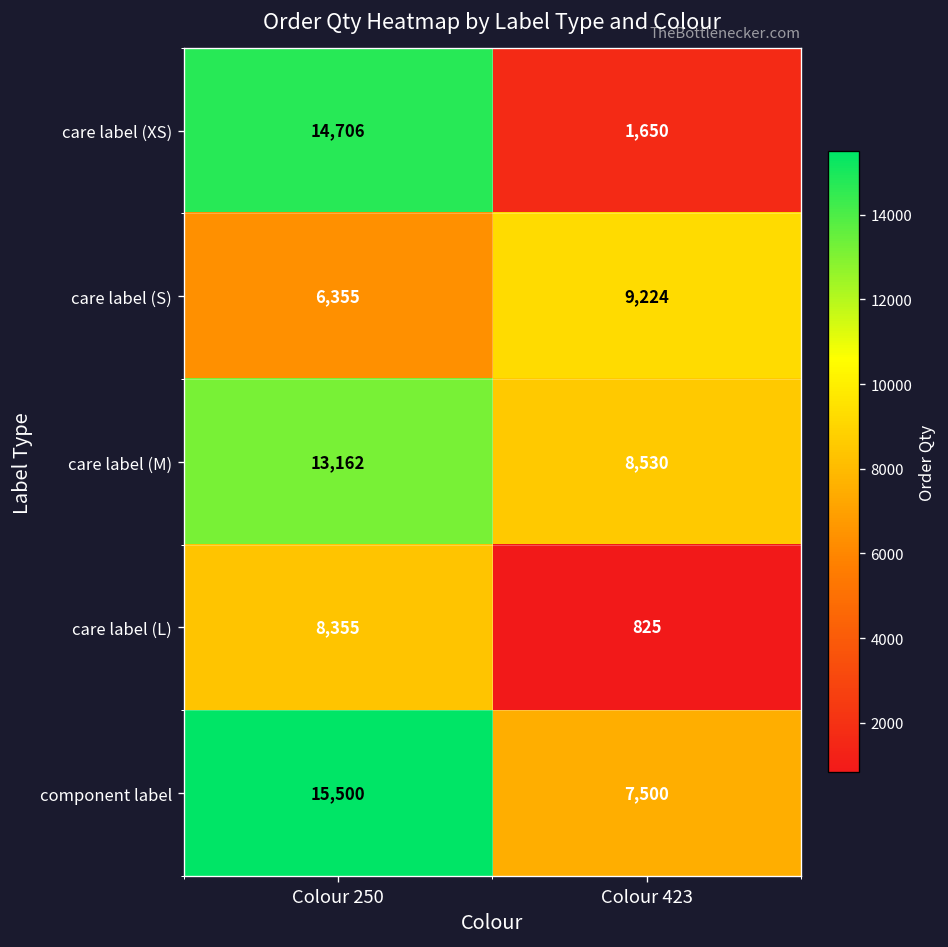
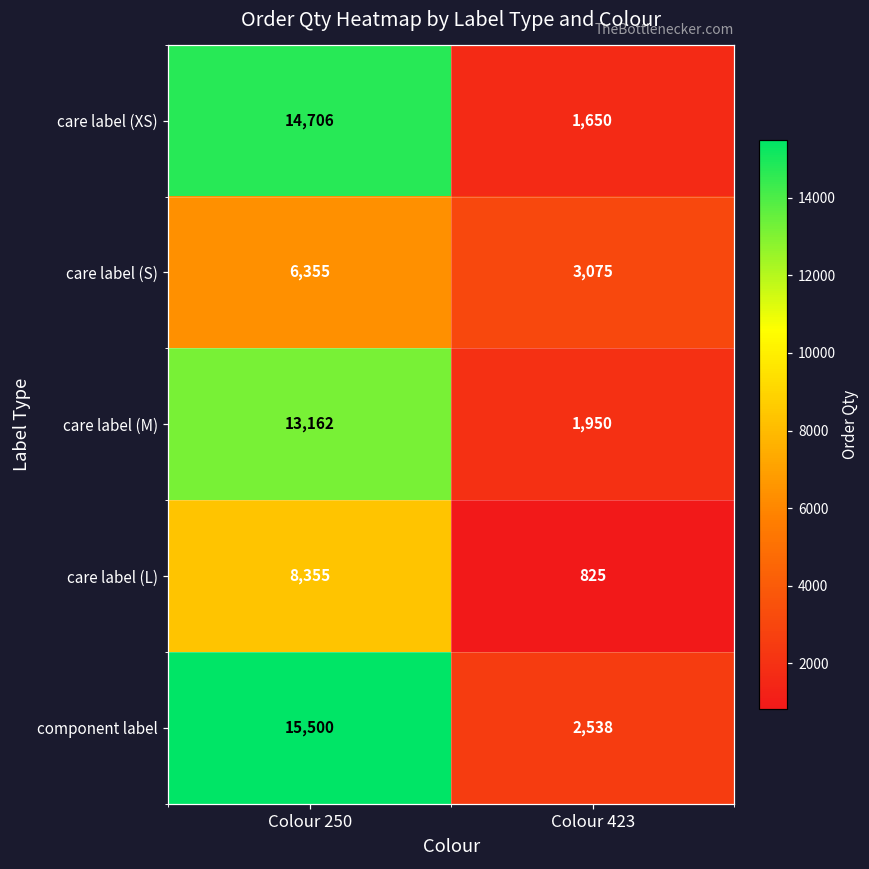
care label (S), Colour 423: 9,224 -> 3,075
care label (M), Colour 423: 8,530 -> 1,950
component label, Colour 423: 7,500 -> 2,538
